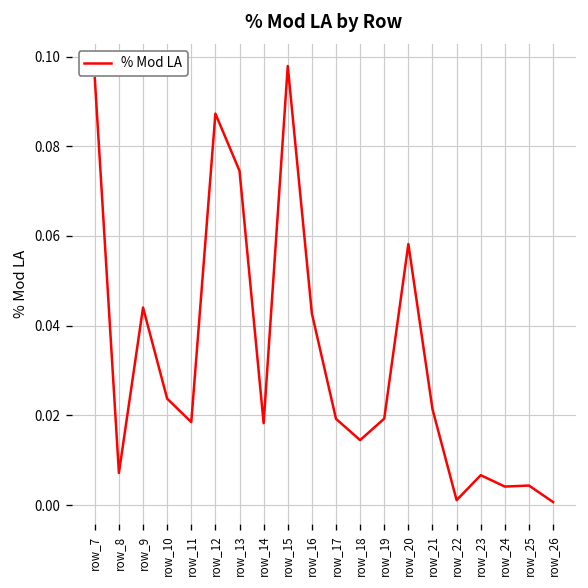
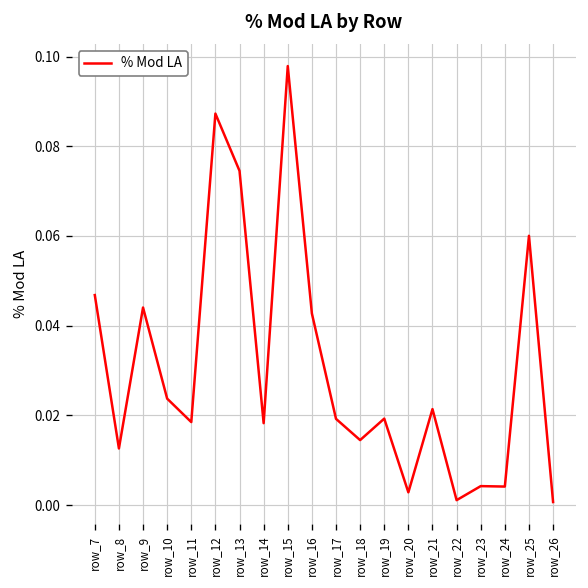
row_7: 0.095 -> 0.047
row_8: 0.007 -> 0.013
row_20: 0.058 -> 0.003
row_23: 0.007 -> 0.004
row_25: 0.004 -> 0.060
